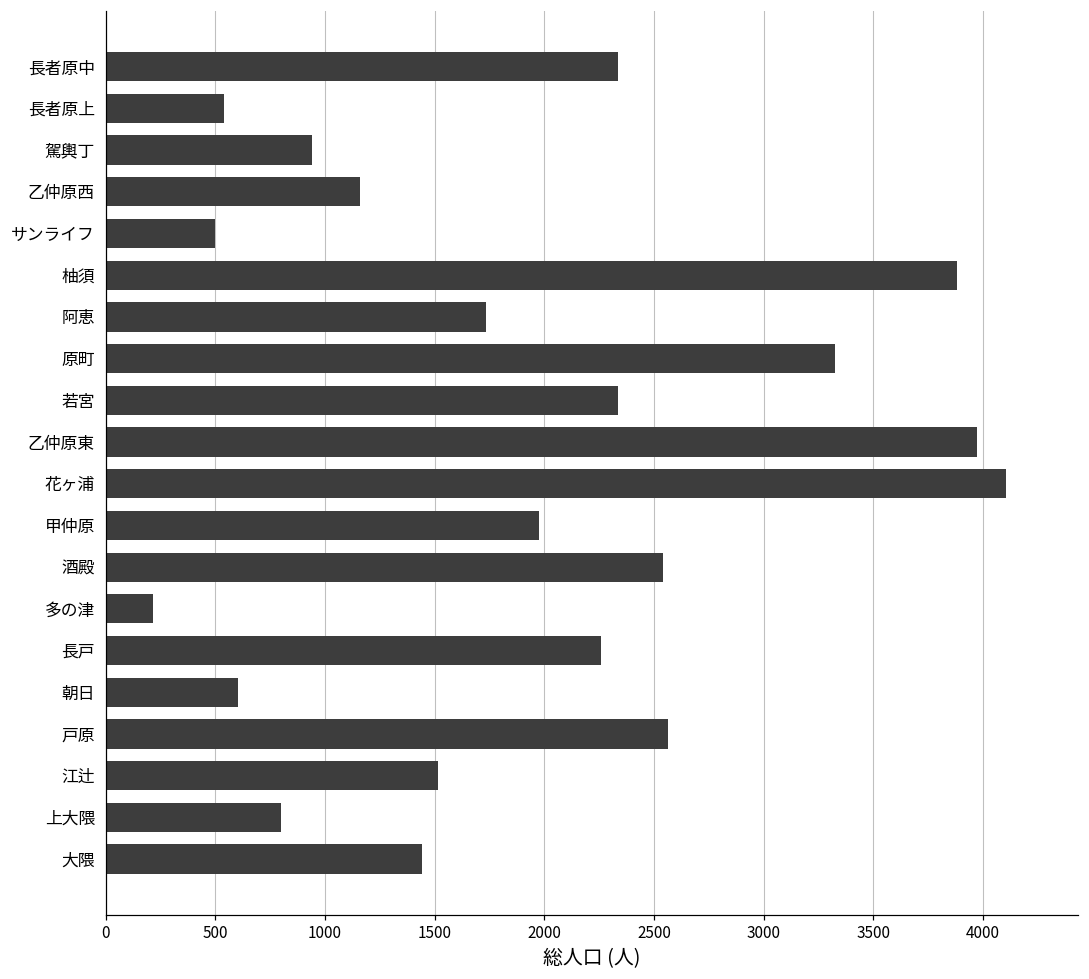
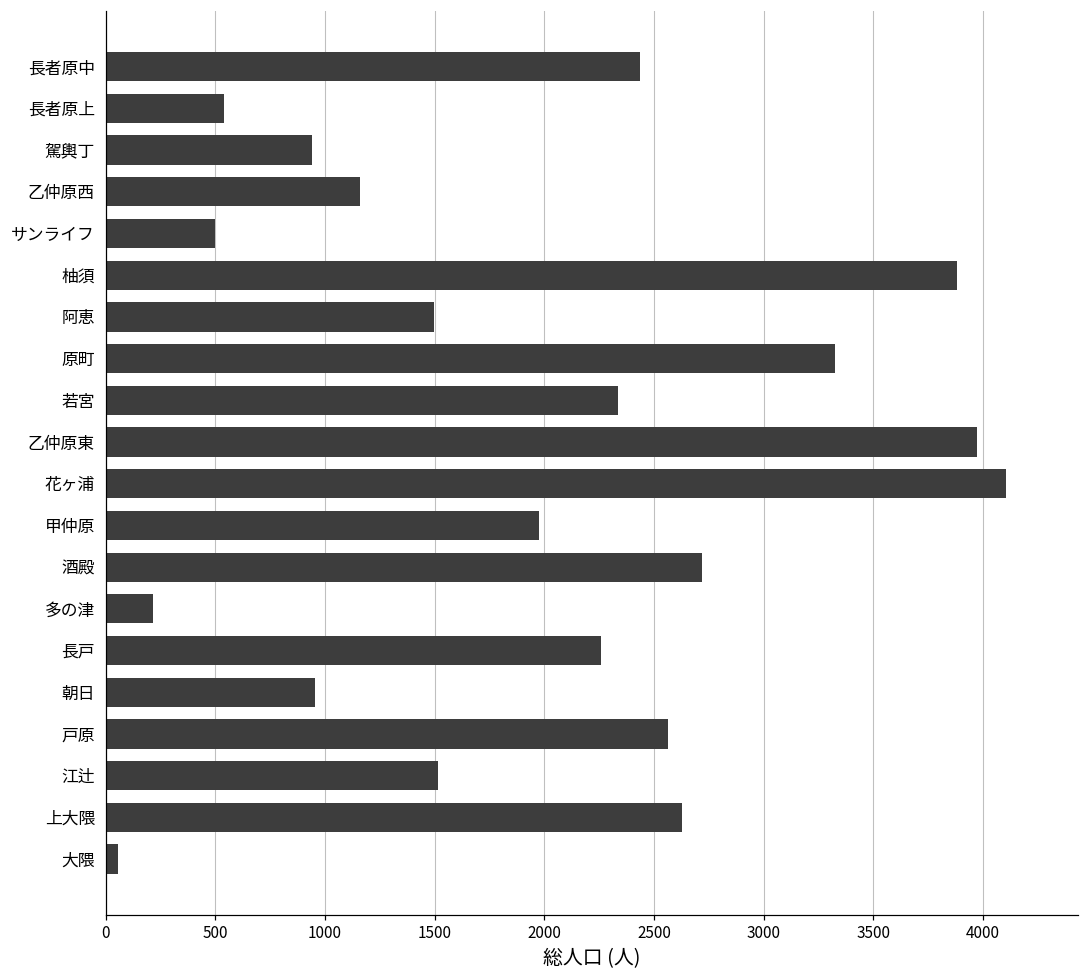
長者原中: 2330 -> 2440
阿恵: 1730 -> 1500
酒殿: 2540 -> 2720
朝日: 600 -> 960
上大隈: 800 -> 2630
大隈: 1440 -> 60
